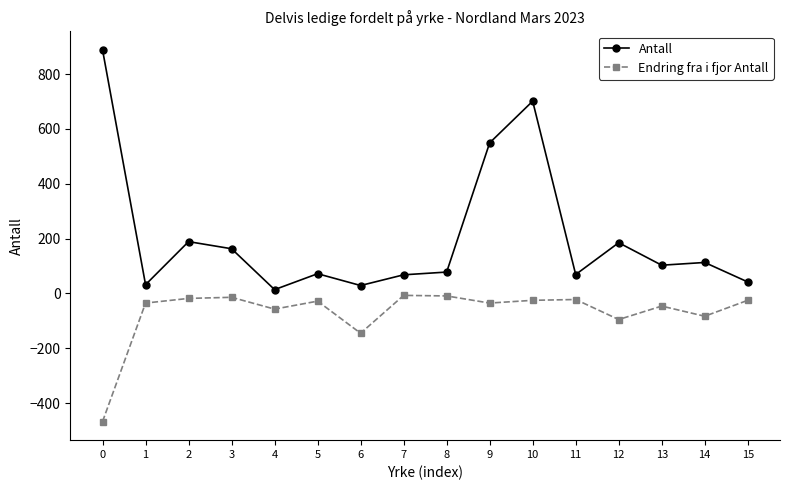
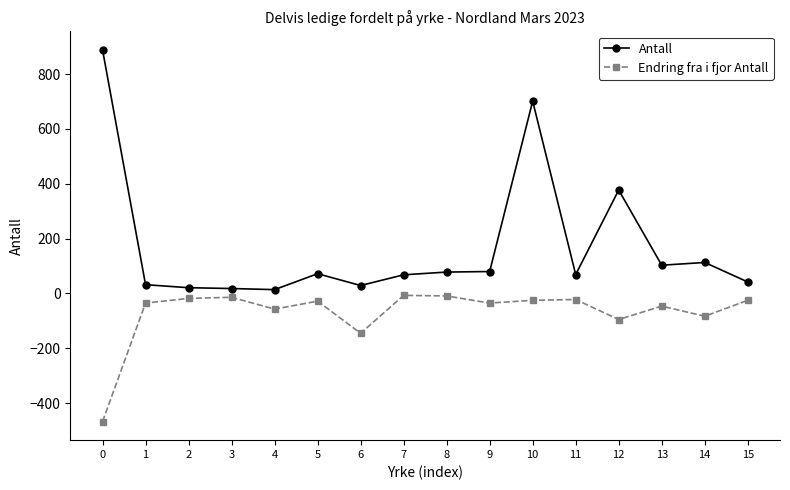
Antall, 2: 190 -> 20
Antall, 3: 160 -> 20
Antall, 9: 550 -> 80
Antall, 12: 190 -> 380
